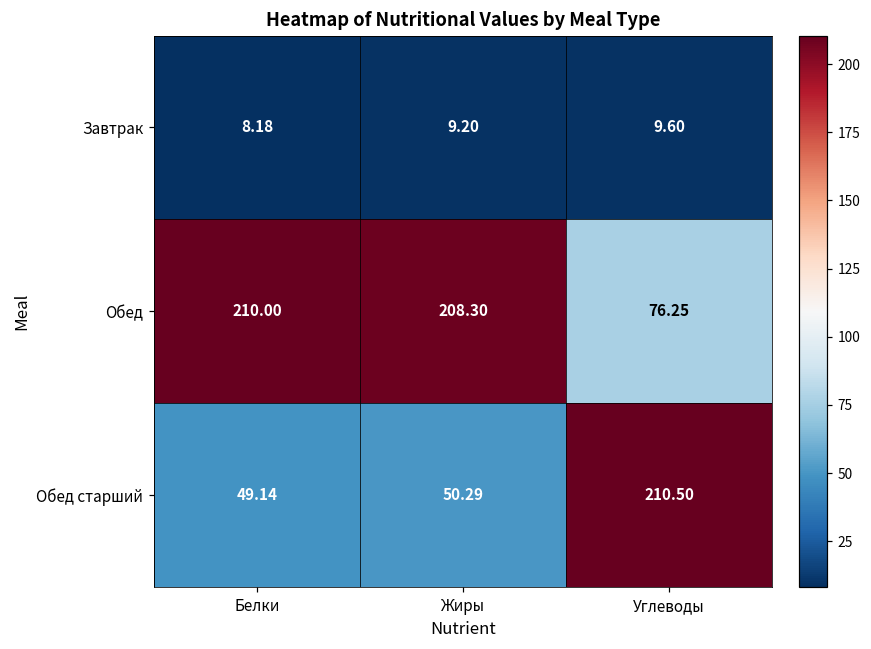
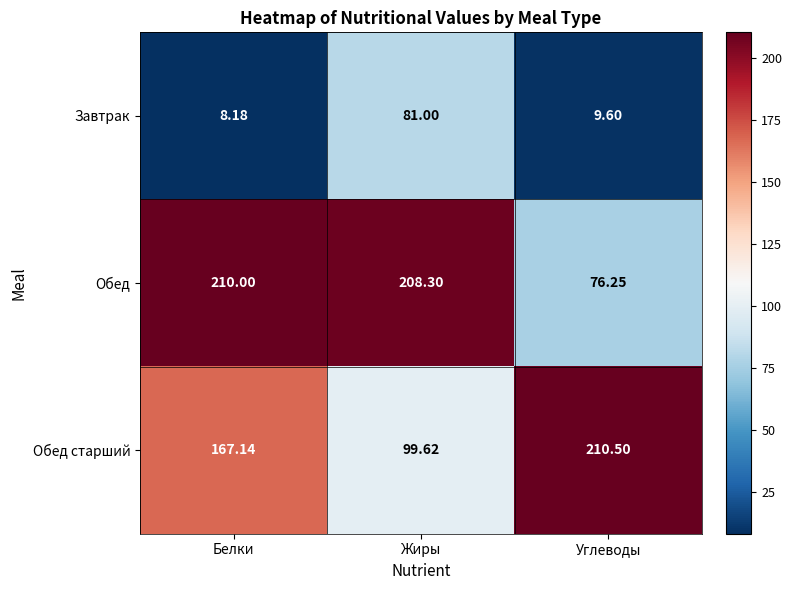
Завтрак, Жиры: 9.20 -> 81.00
Обед старший, Белки: 49.14 -> 167.14
Обед старший, Жиры: 50.29 -> 99.62
